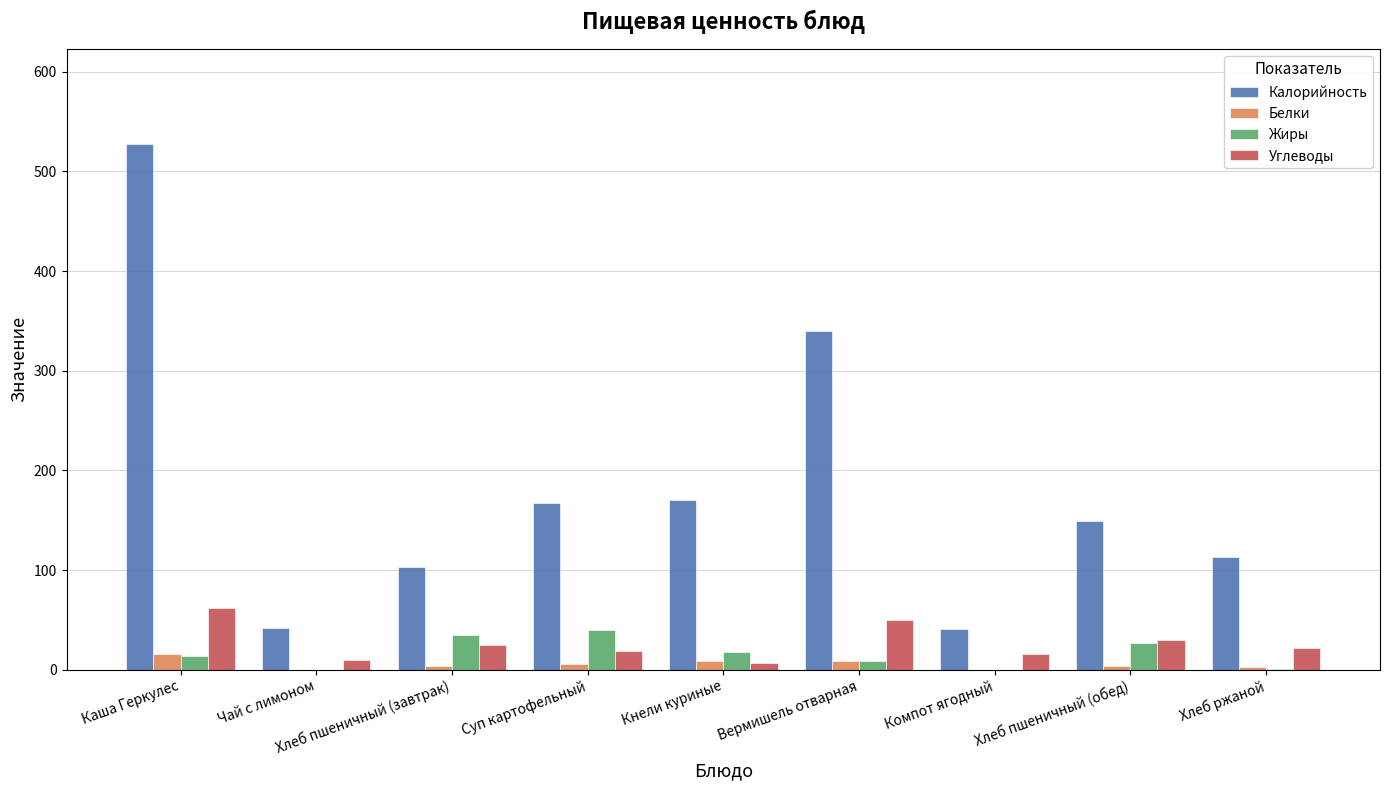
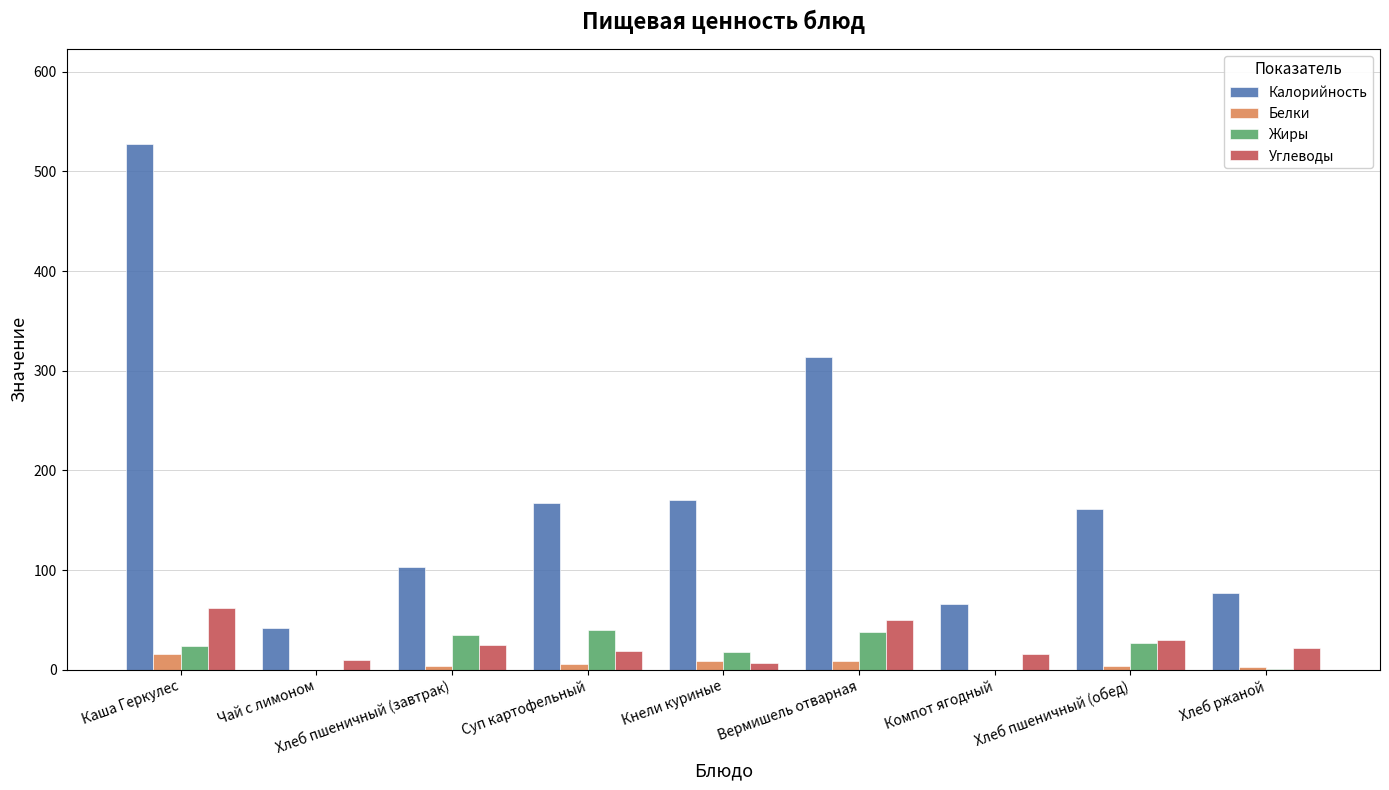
Жиры, Каша Геркулес: 10 -> 20
Калорийность, Вермишель отварная: 340 -> 310
Жиры, Вермишель отварная: 10 -> 40
Калорийность, Компот ягодный: 40 -> 70
Калорийность, Хлеб пшеничный (обед): 150 -> 160
Калорийность, Хлеб ржаной: 110 -> 80
